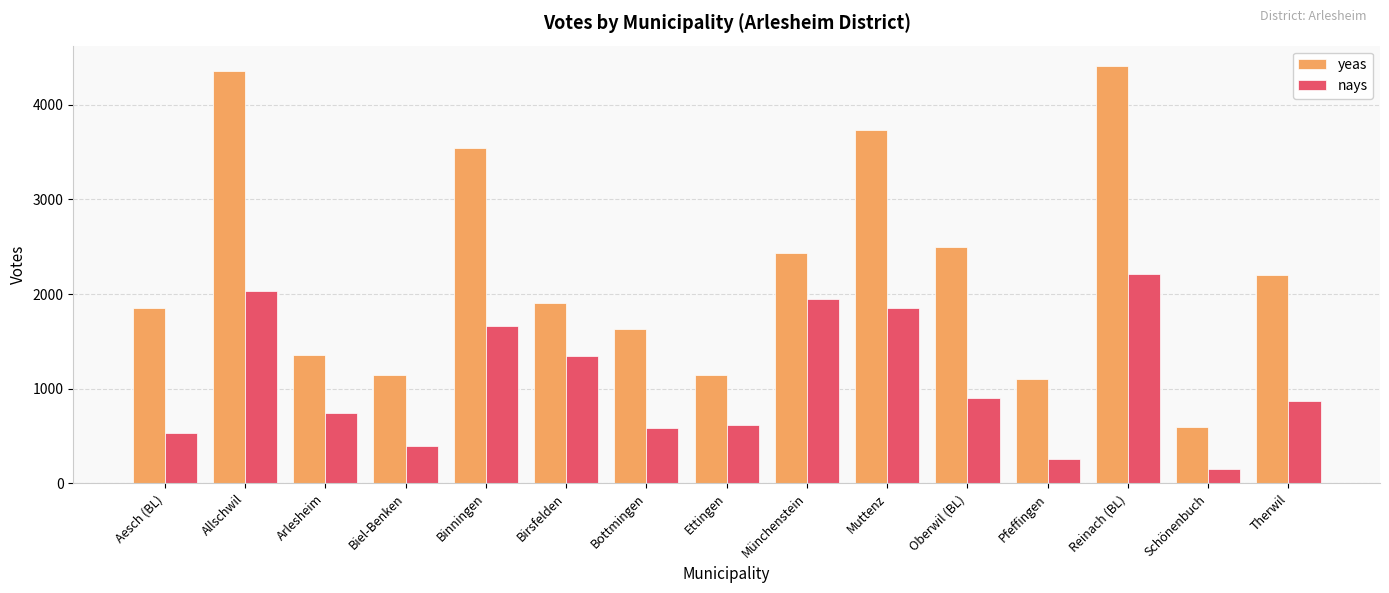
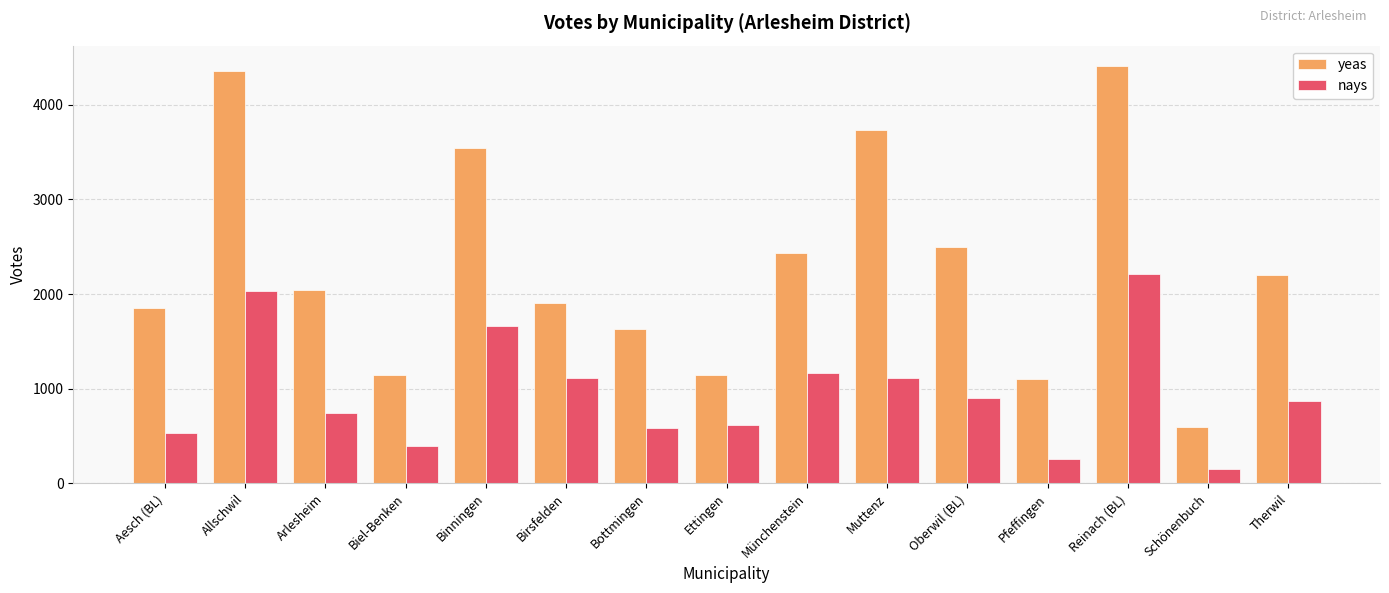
yeas, Arlesheim: 1400 -> 2000
nays, Birsfelden: 1400 -> 1100
nays, Münchenstein: 2000 -> 1200
nays, Muttenz: 1800 -> 1100
